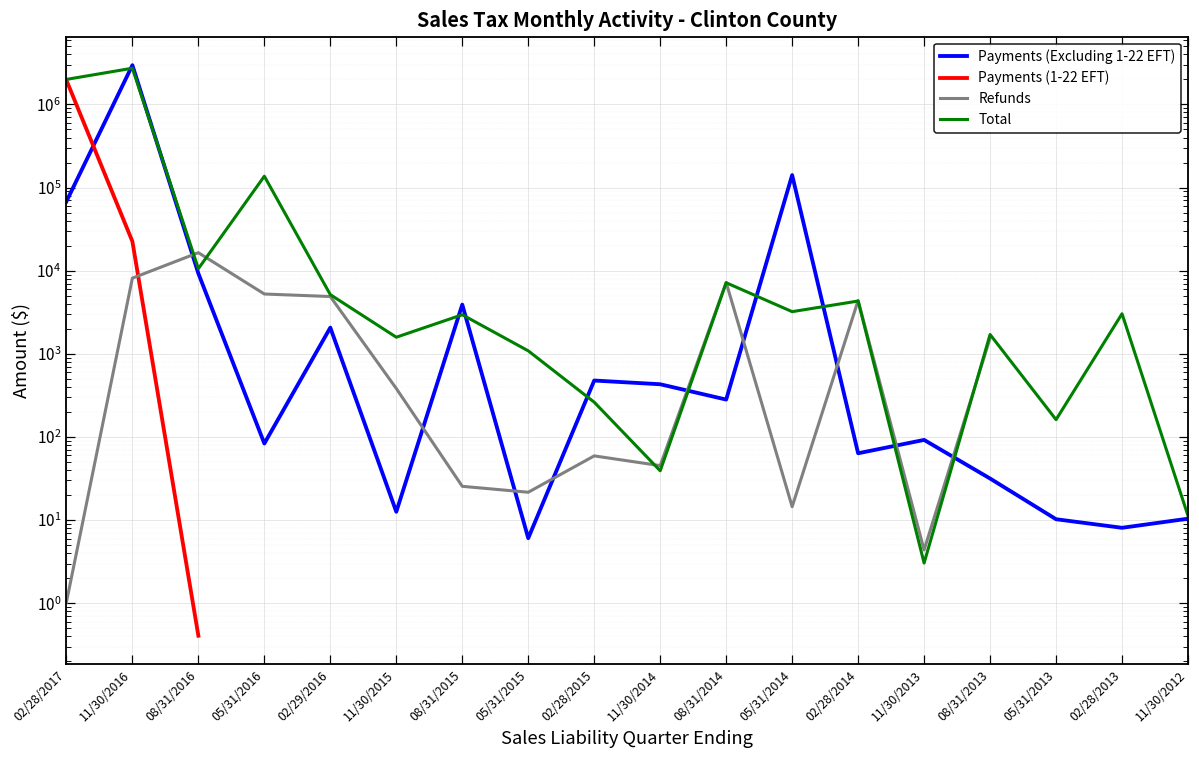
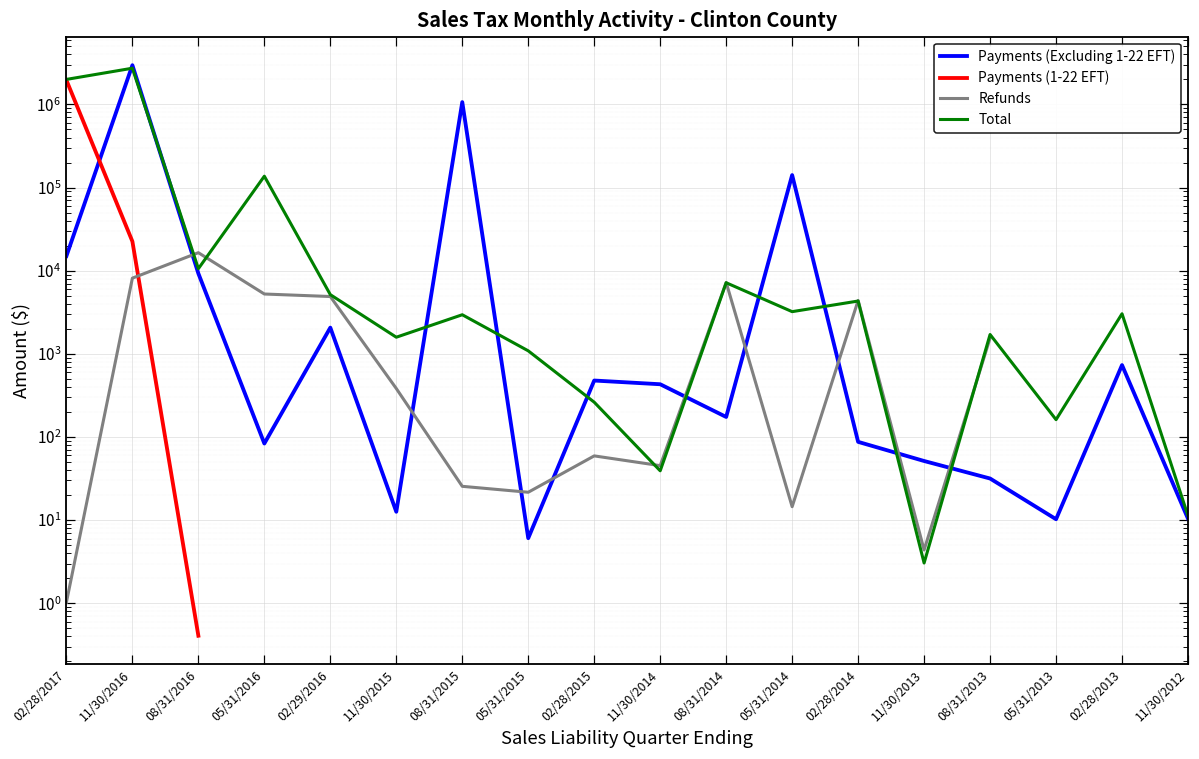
Payments (Excluding 1-22 EFT), 02/28/2017: 70000 -> 15000
Payments (Excluding 1-22 EFT), 08/31/2015: 4000 -> 1100000
Payments (Excluding 1-22 EFT), 08/31/2014: 280 -> 170
Payments (Excluding 1-22 EFT), 02/28/2014: 60 -> 90
Payments (Excluding 1-22 EFT), 11/30/2013: 90 -> 50
Payments (Excluding 1-22 EFT), 02/28/2013: 8 -> 700
